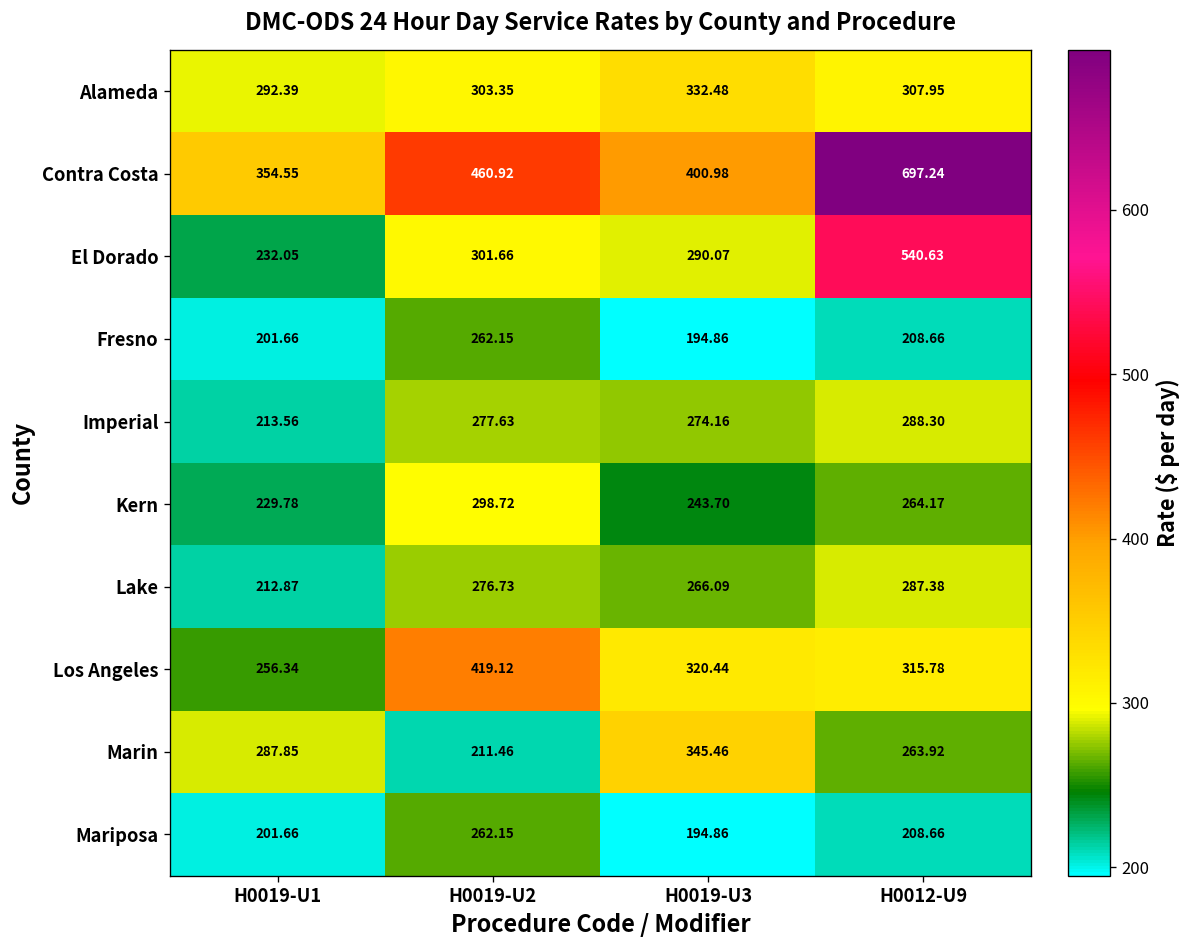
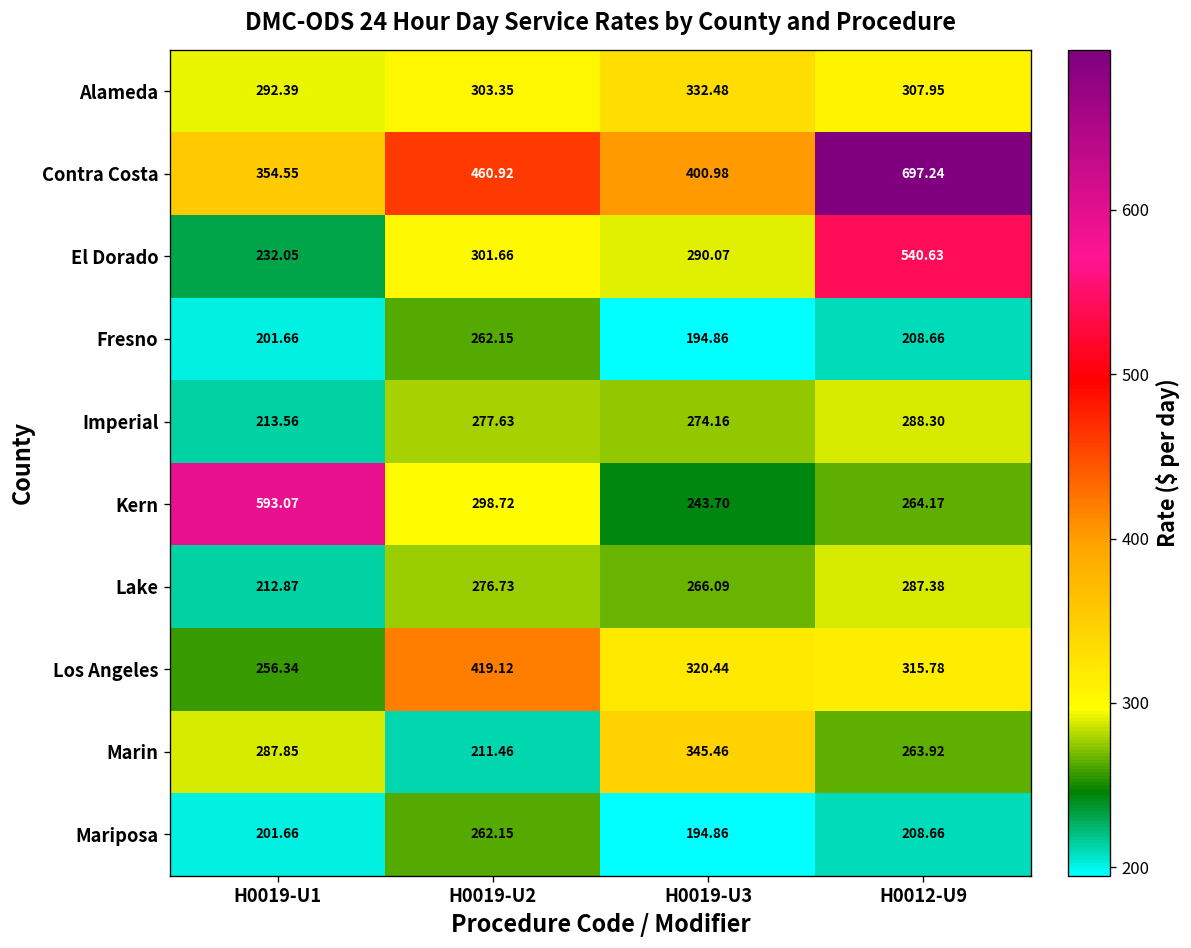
Kern, H0019-U1: 229.78 -> 593.07
